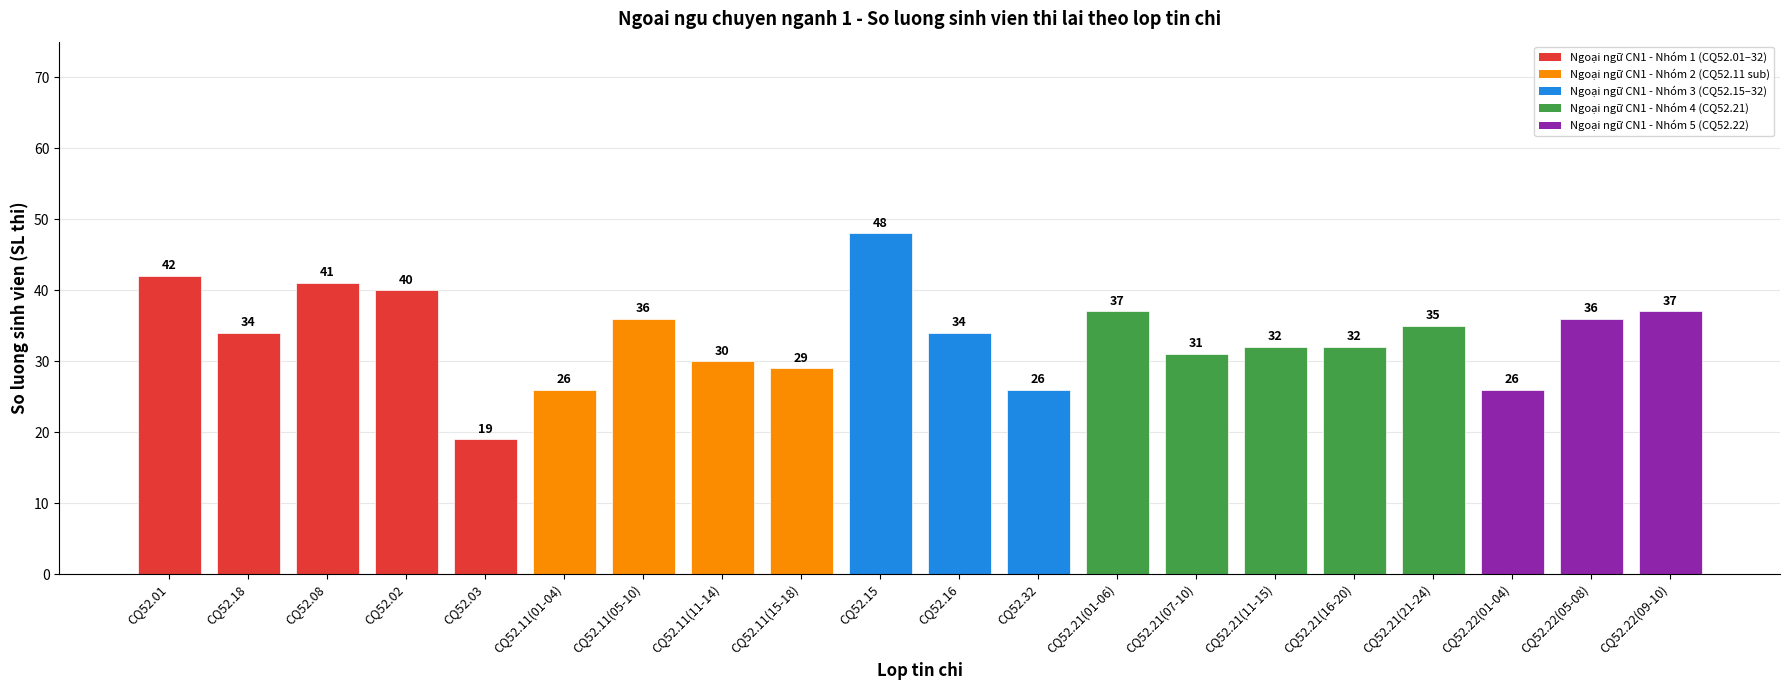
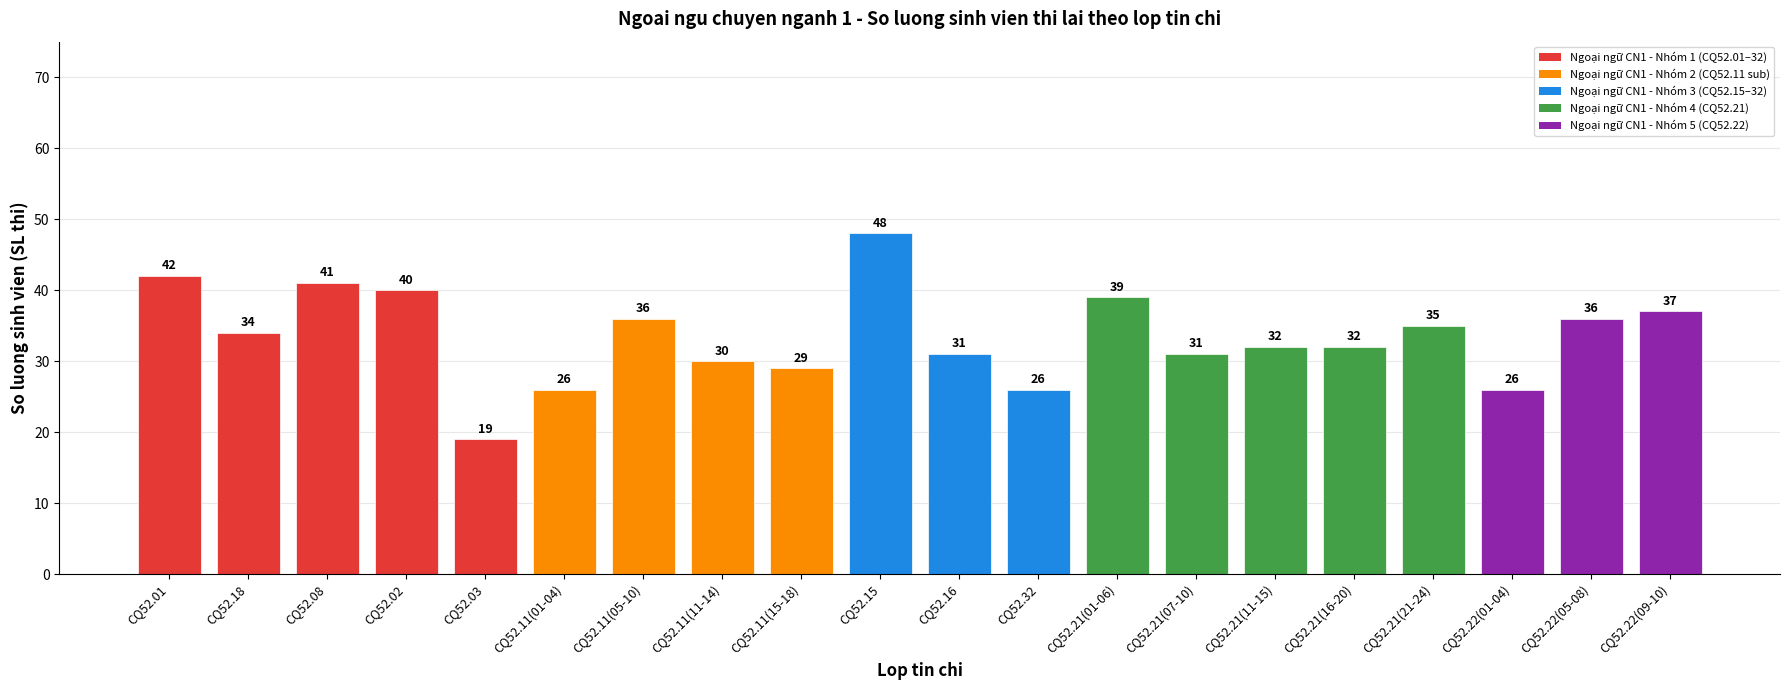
CQ52.16: 34 -> 31
CQ52.21(01-06): 37 -> 39
